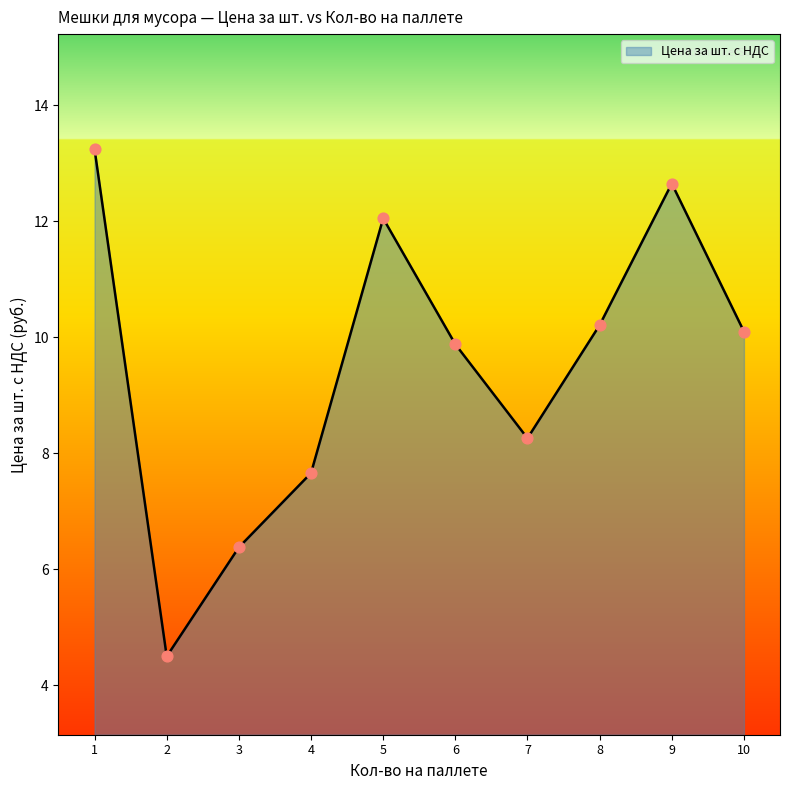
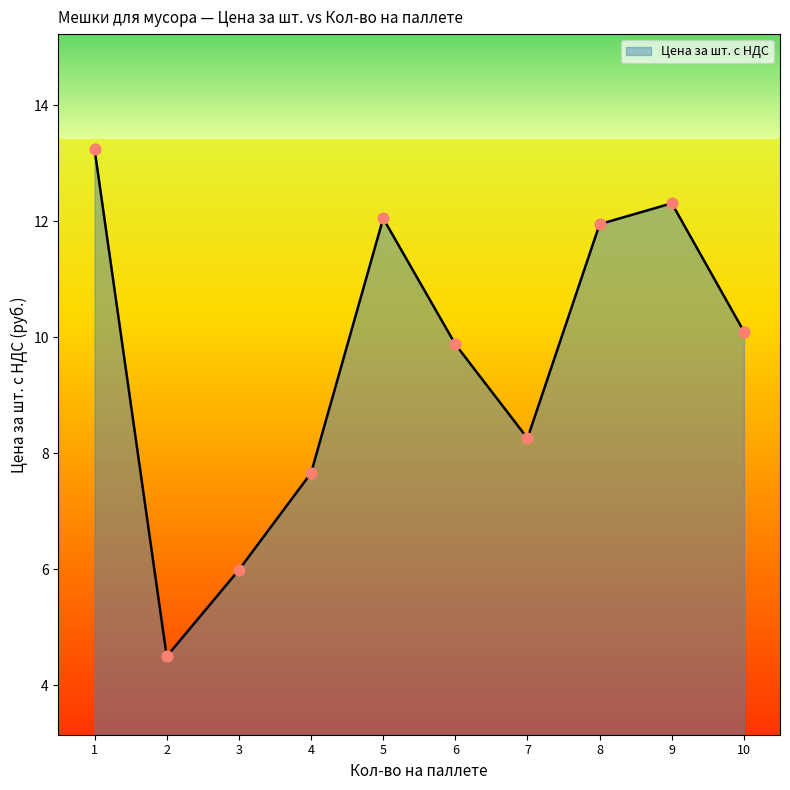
3: 6.4 -> 6.0
8: 10.2 -> 12.0
9: 12.7 -> 12.3
